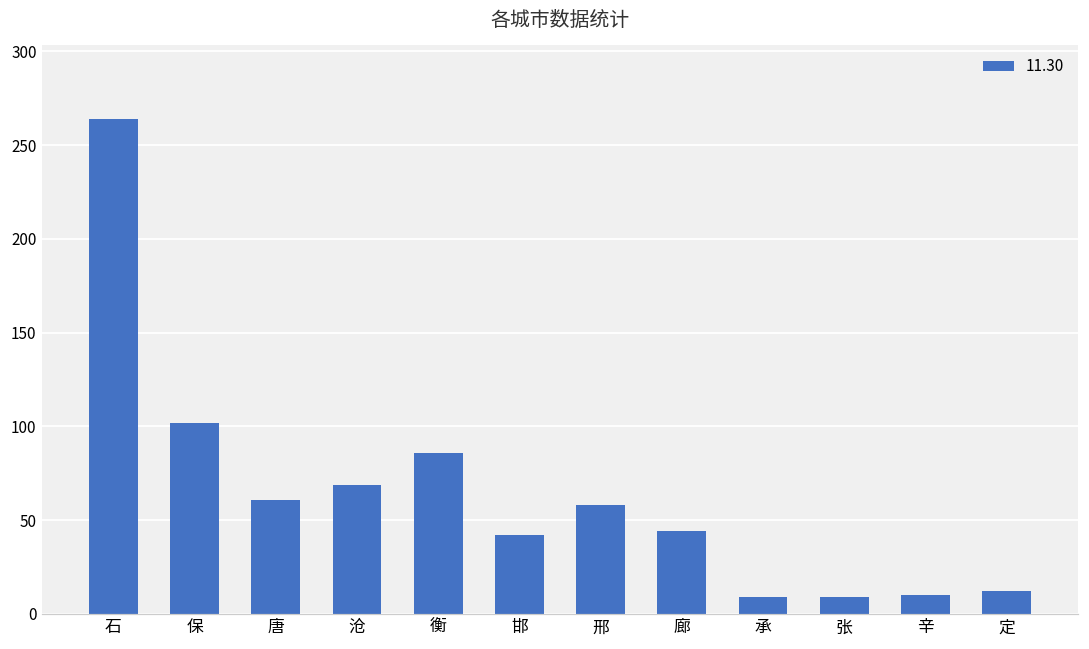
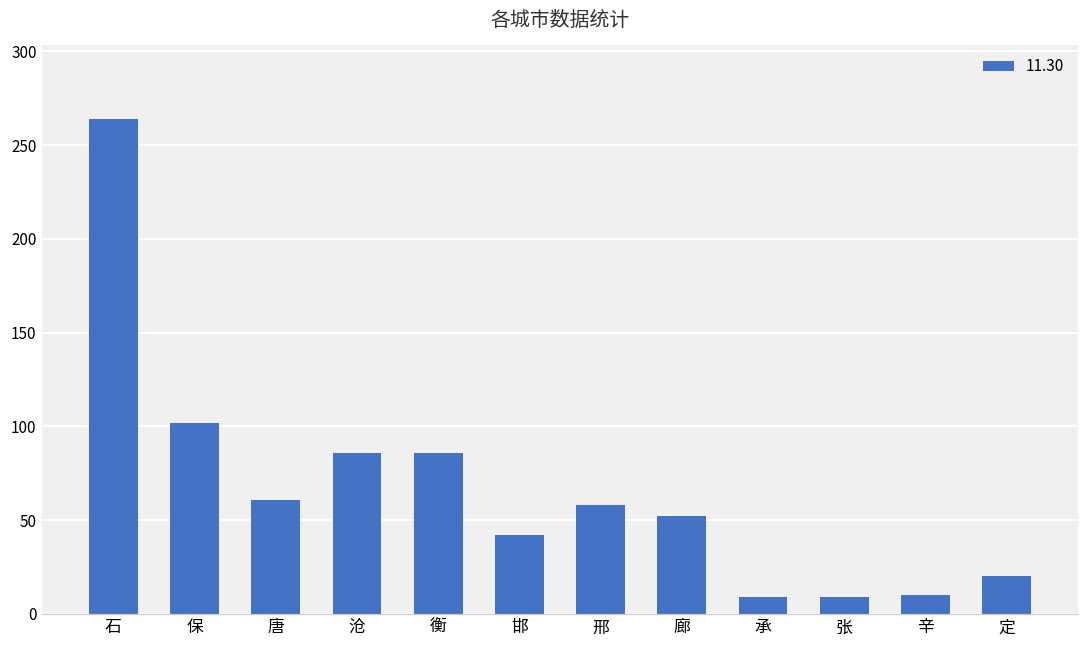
沧: 69 -> 86
廊: 44 -> 52
定: 12 -> 20
